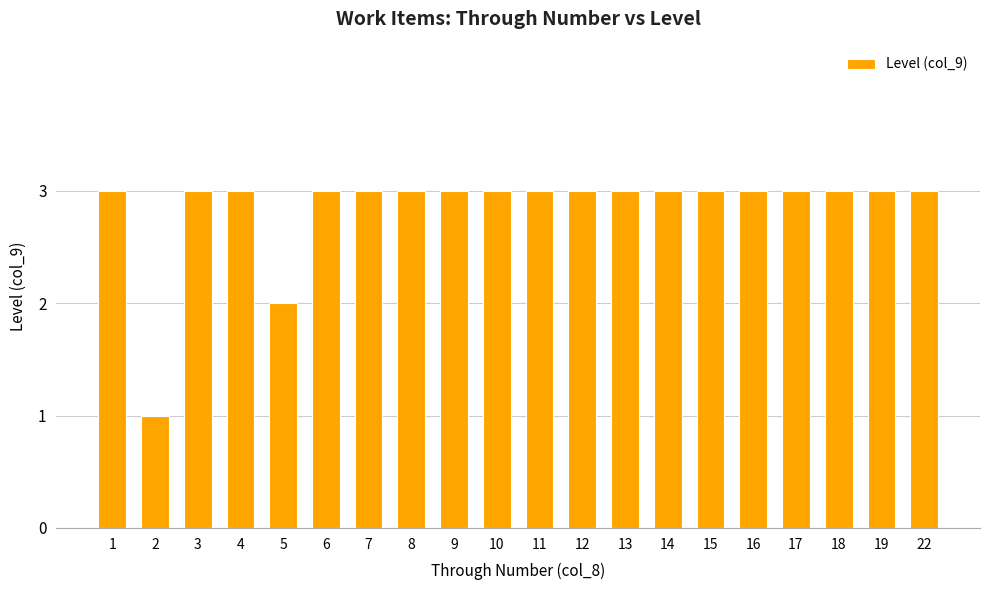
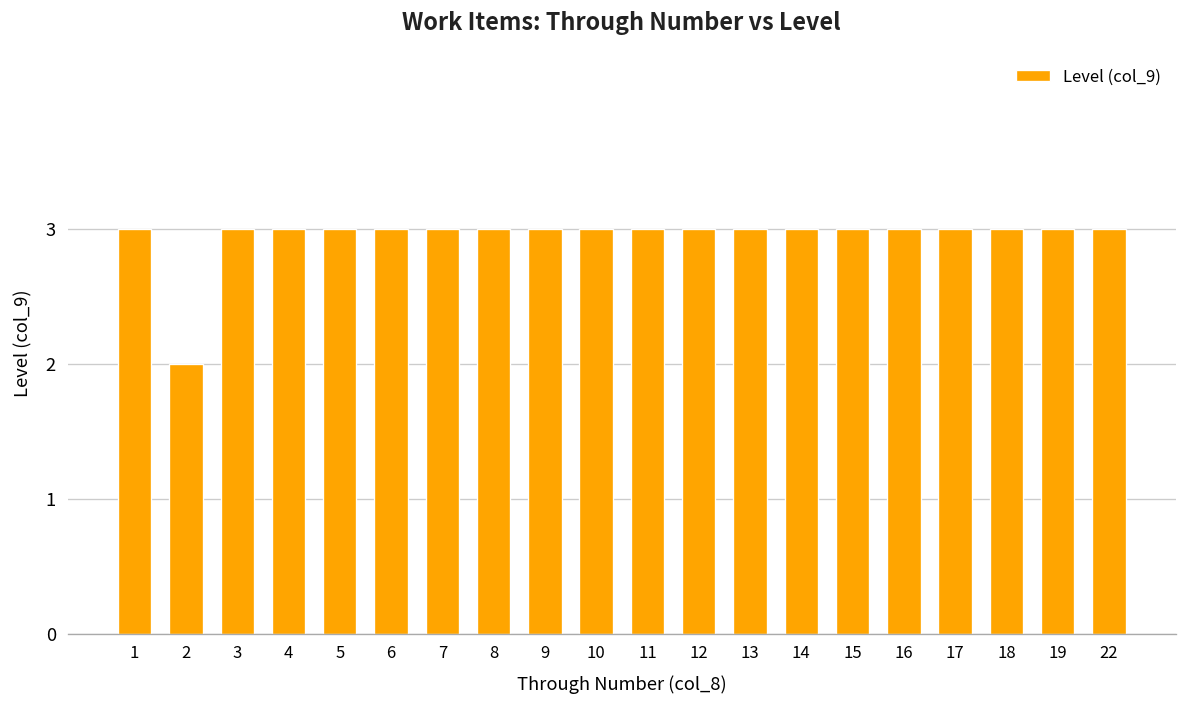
2: 1 -> 2
5: 2 -> 3
